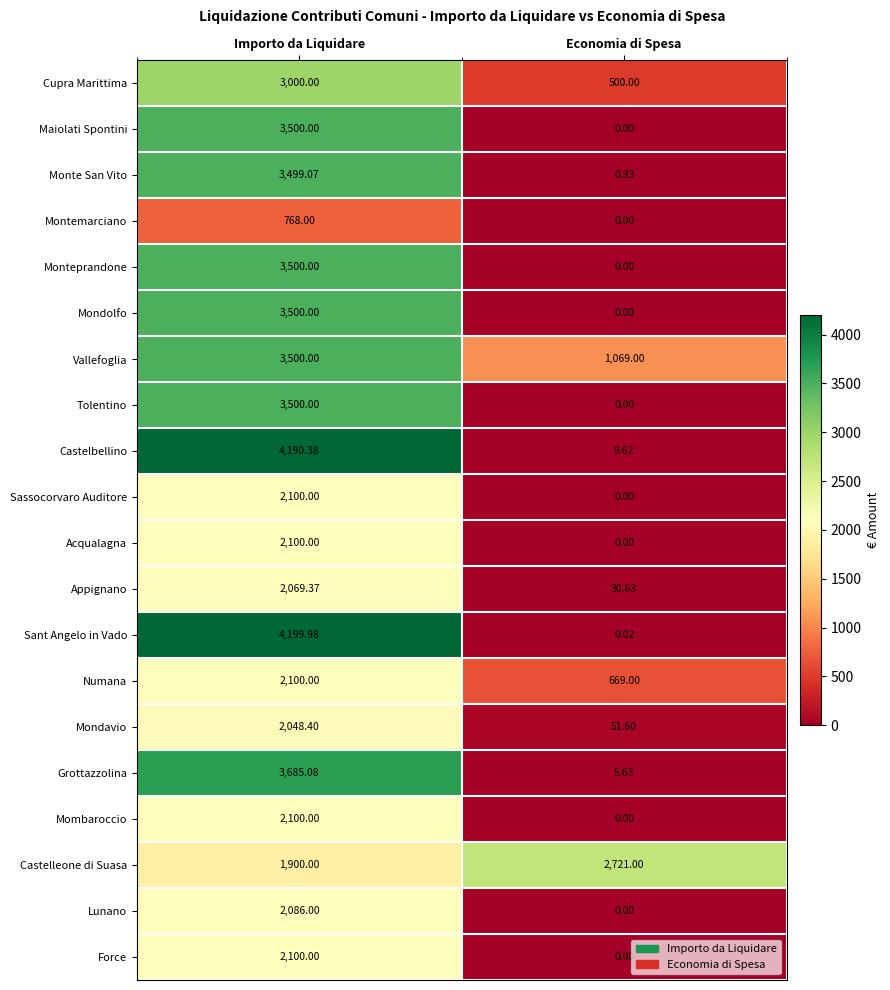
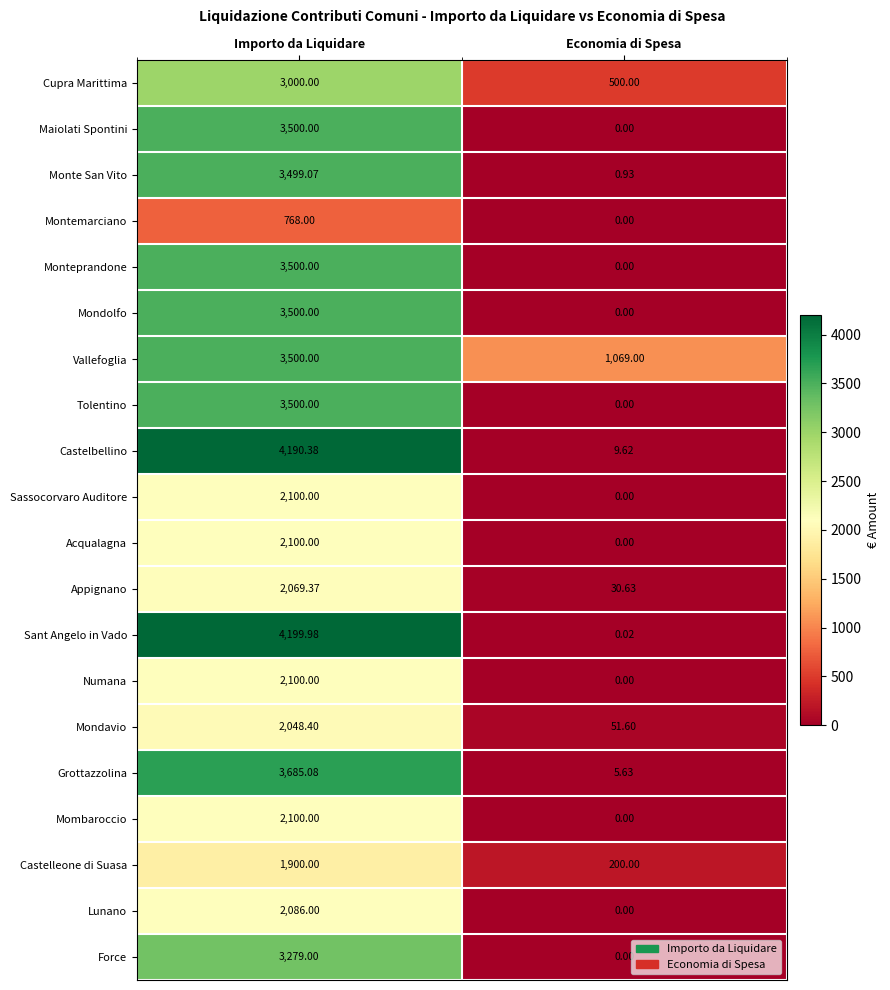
Numana, Economia di Spesa: 669.00 -> 0.00
Castelleone di Suasa, Economia di Spesa: 2,721.00 -> 200.00
Force, Importo da Liquidare: 2,100.00 -> 3,279.00
